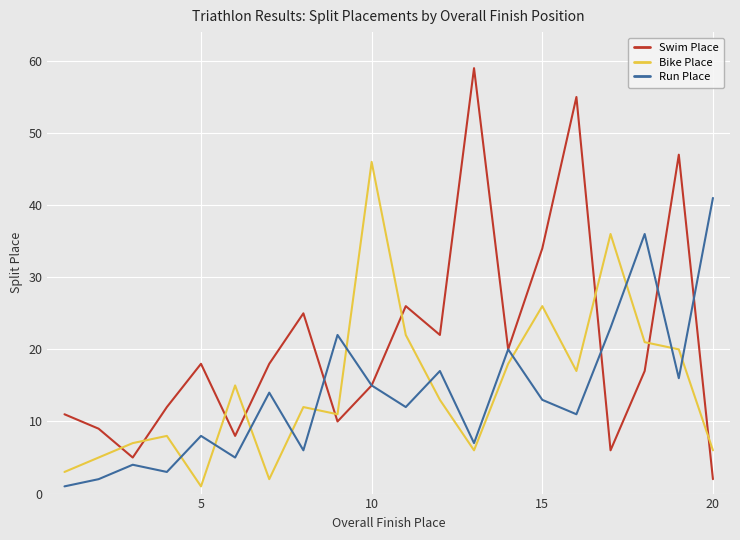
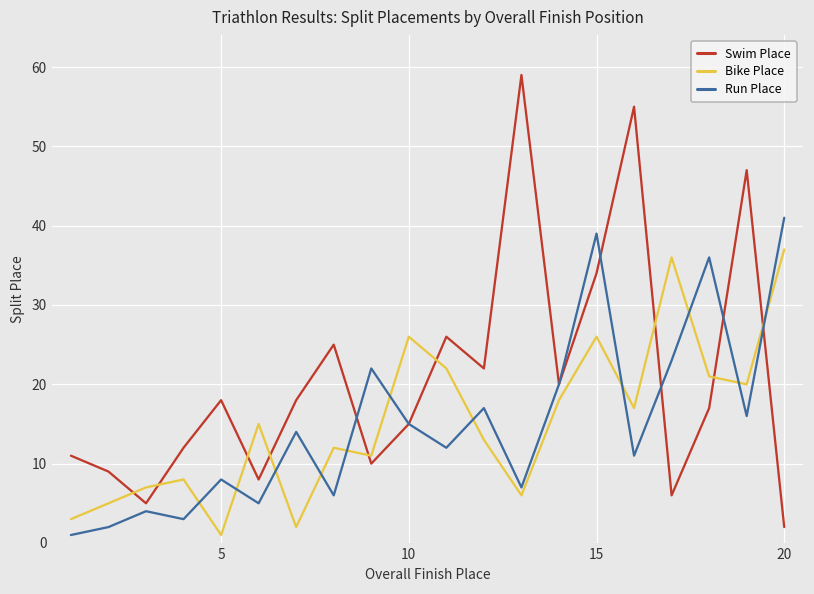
Bike Place, 10: 46 -> 26
Run Place, 15: 13 -> 39
Bike Place, 20: 6 -> 37
